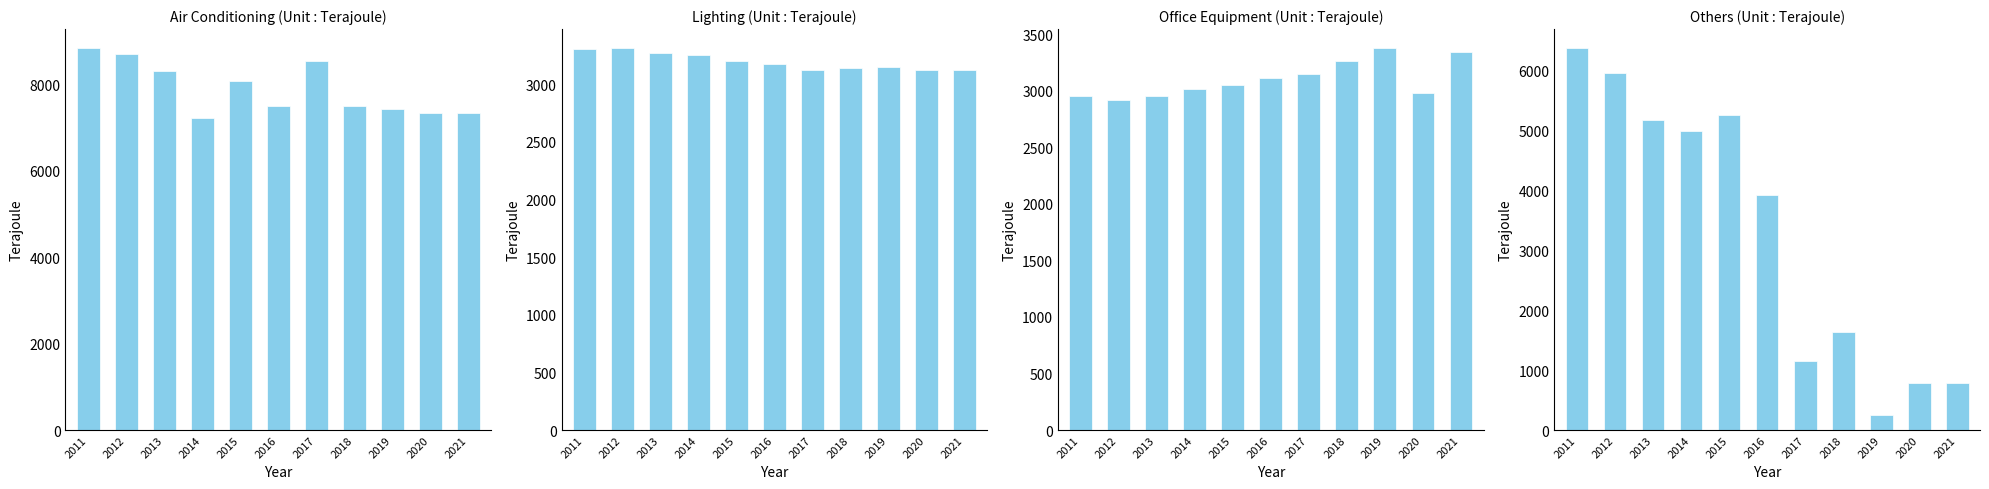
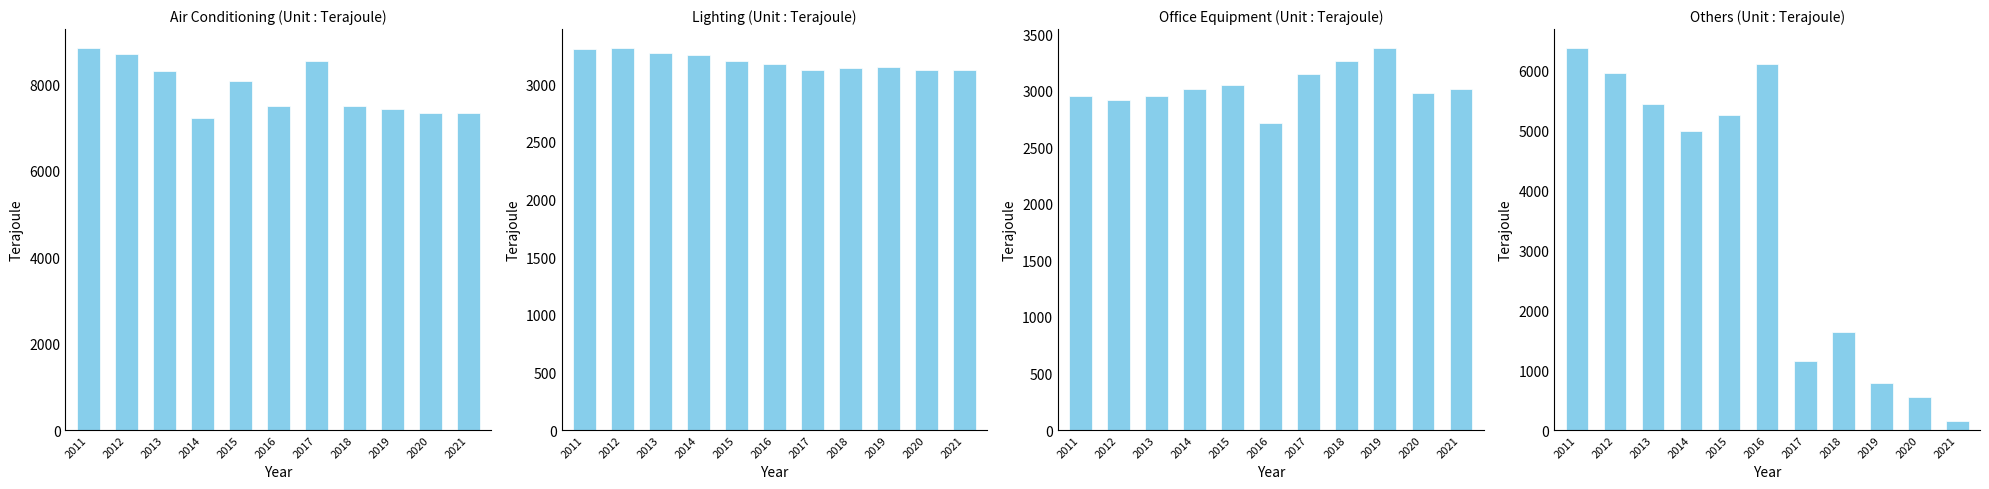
Office Equipment (Unit : Terajoule), 2016: 3110 -> 2710
Office Equipment (Unit : Terajoule), 2021: 3350 -> 3020
Others (Unit : Terajoule), 2013: 5200 -> 5400
Others (Unit : Terajoule), 2016: 3900 -> 6100
Others (Unit : Terajoule), 2019: 200 -> 800
Others (Unit : Terajoule), 2020: 800 -> 600
Others (Unit : Terajoule), 2021: 800 -> 100
